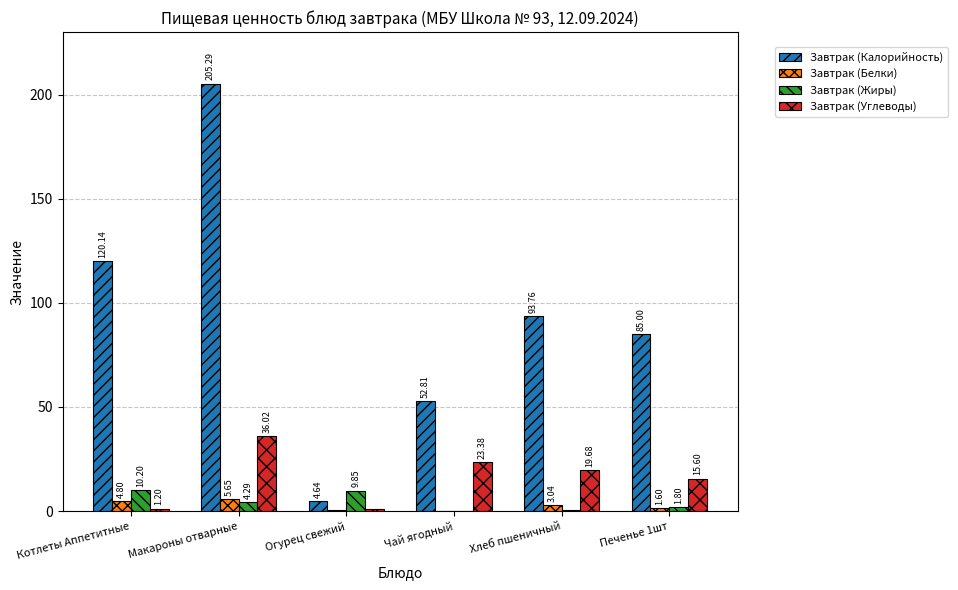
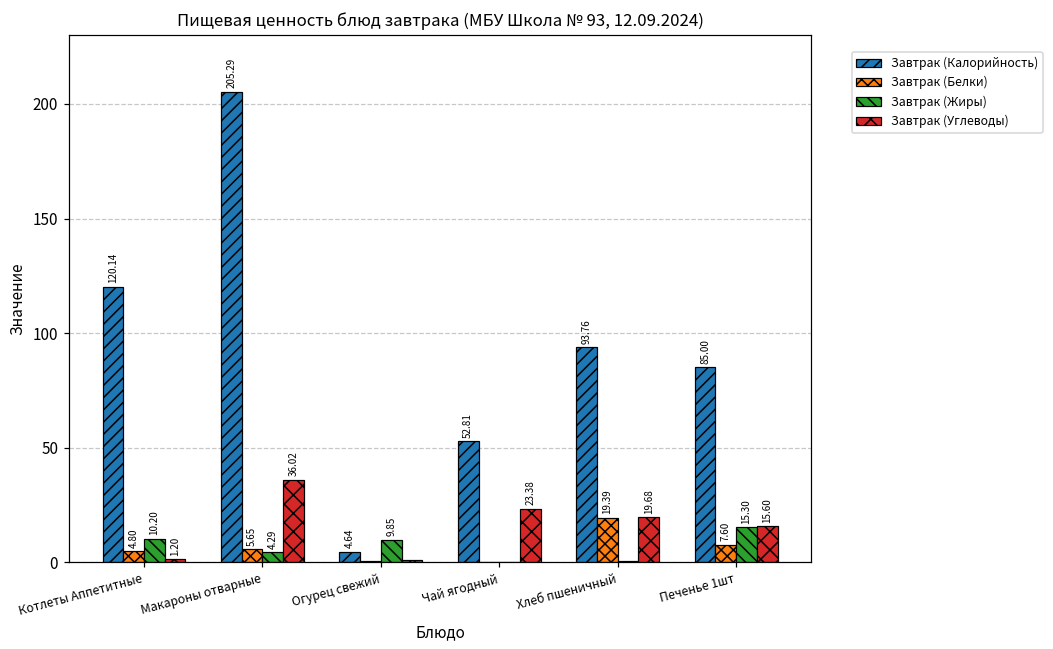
Завтрак (Белки), Хлеб пшеничный: 3.04 -> 19.39
Завтрак (Белки), Печенье 1шт: 1.60 -> 7.60
Завтрак (Жиры), Печенье 1шт: 1.80 -> 15.30
